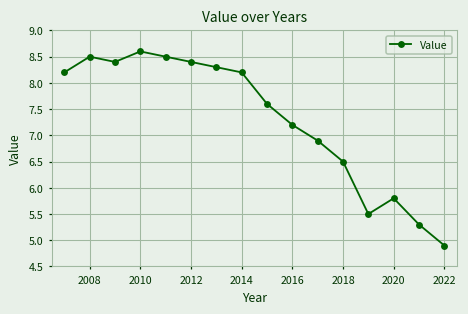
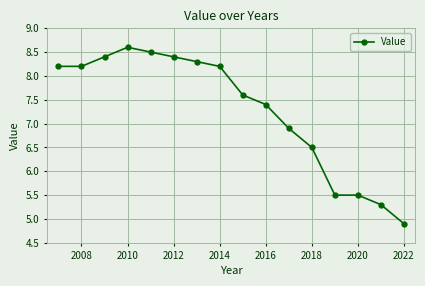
2008: 8.5 -> 8.2
2016: 7.2 -> 7.4
2020: 5.8 -> 5.5
